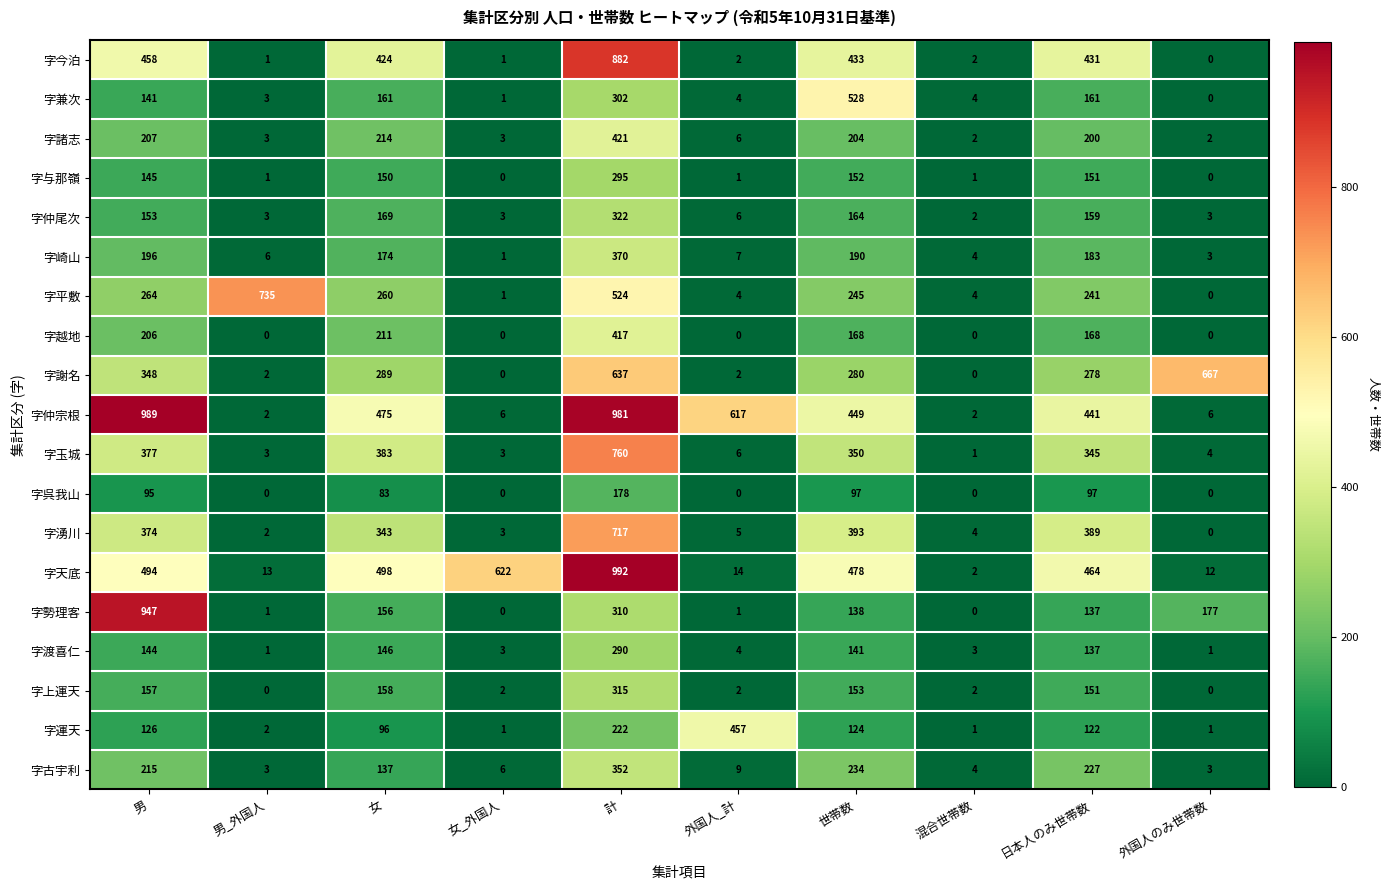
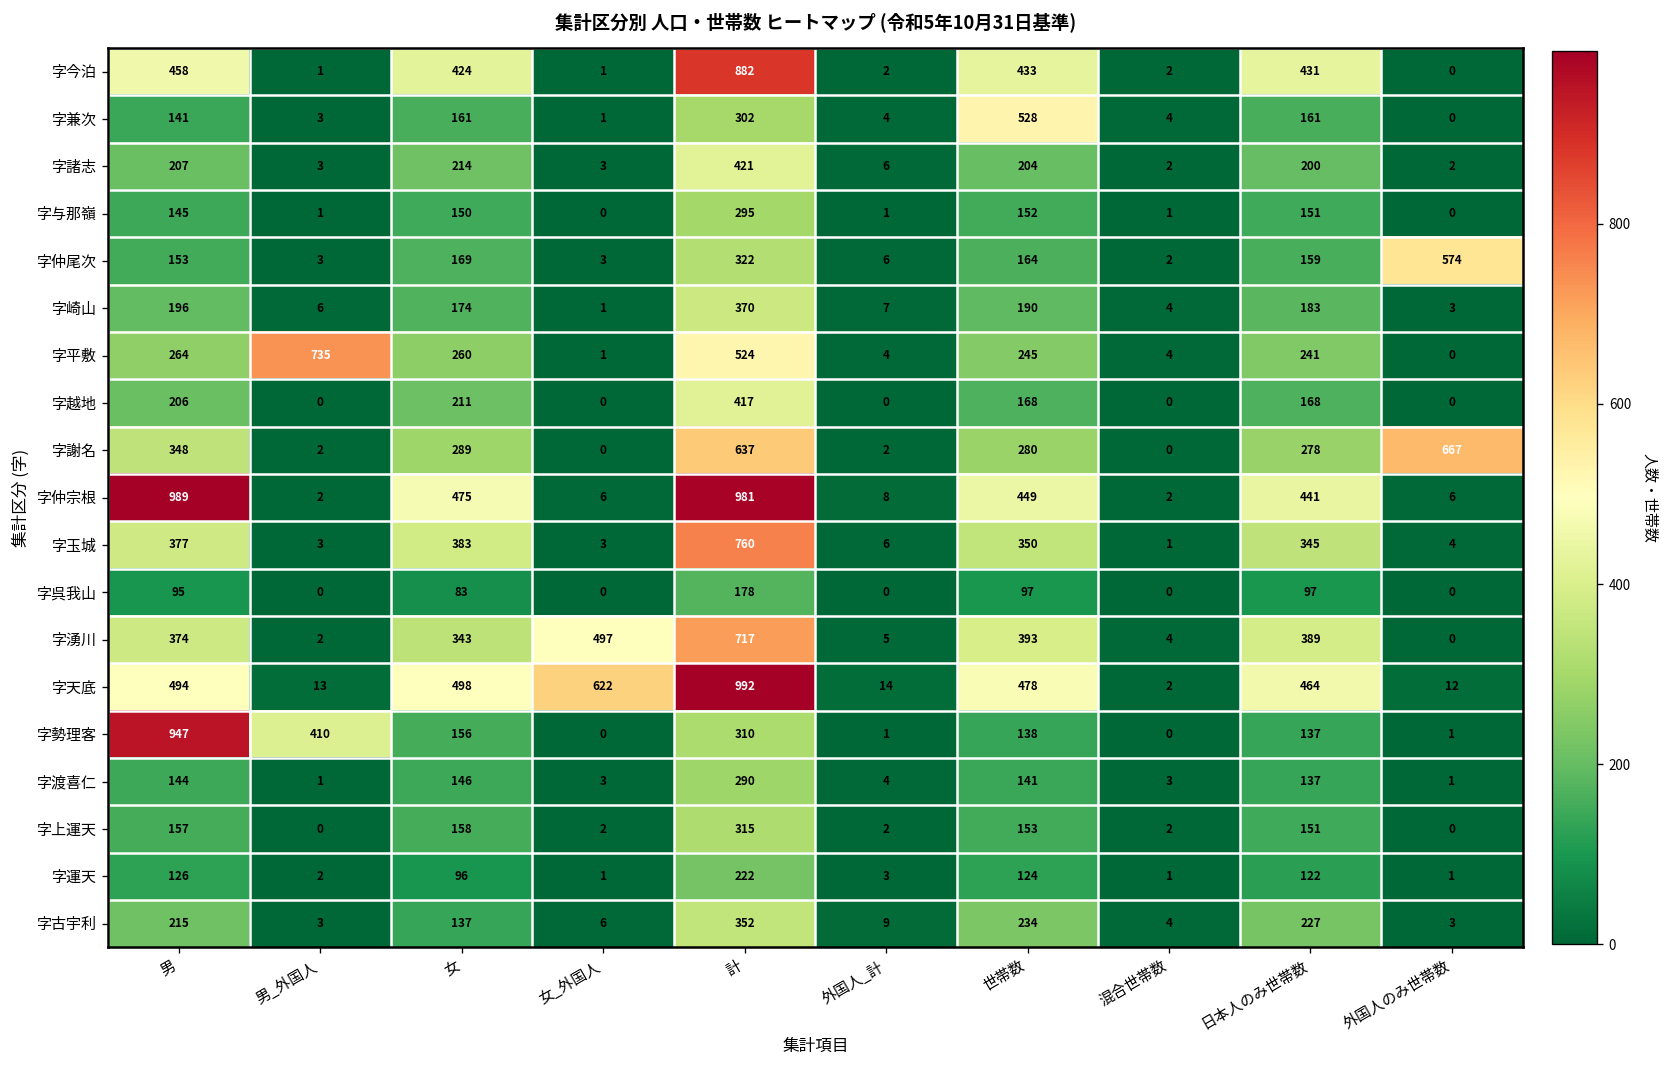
字仲尾次, 外国人のみ世帯数: 3 -> 574
字仲宗根, 外国人_計: 617 -> 8
字湧川, 女_外国人: 3 -> 497
字勢理客, 男_外国人: 1 -> 410
字勢理客, 外国人のみ世帯数: 177 -> 1
字運天, 外国人_計: 457 -> 3
